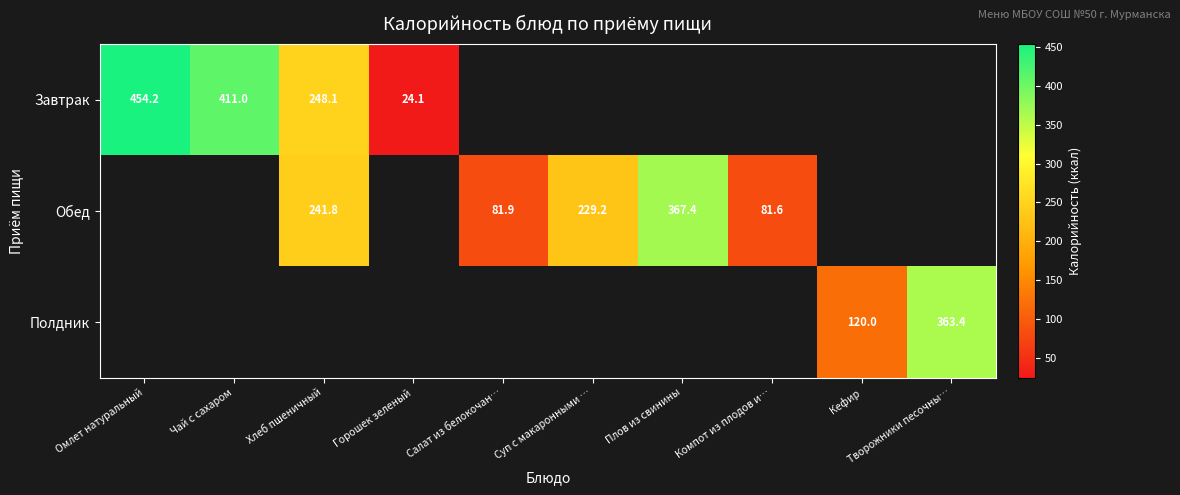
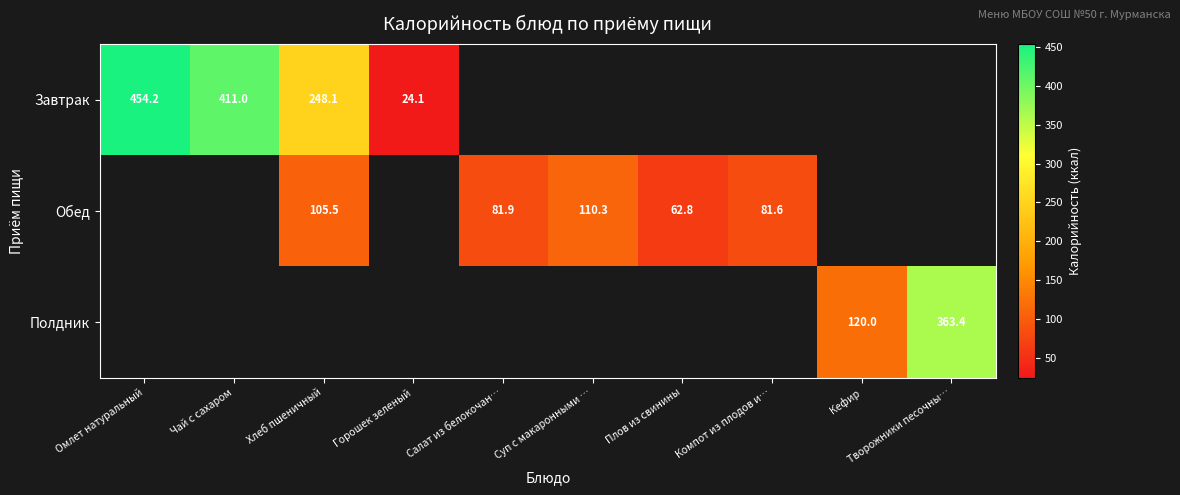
Обед, Хлеб пшеничный: 241.8 -> 105.5
Обед, Суп с макаронными …: 229.2 -> 110.3
Обед, Плов из свинины: 367.4 -> 62.8
